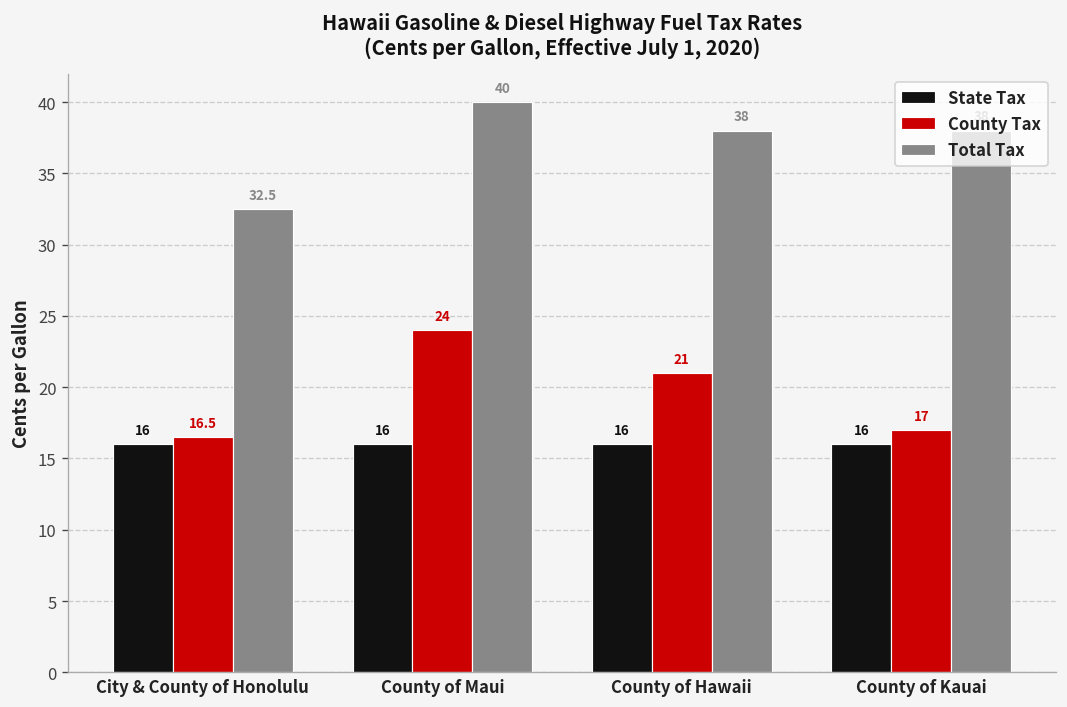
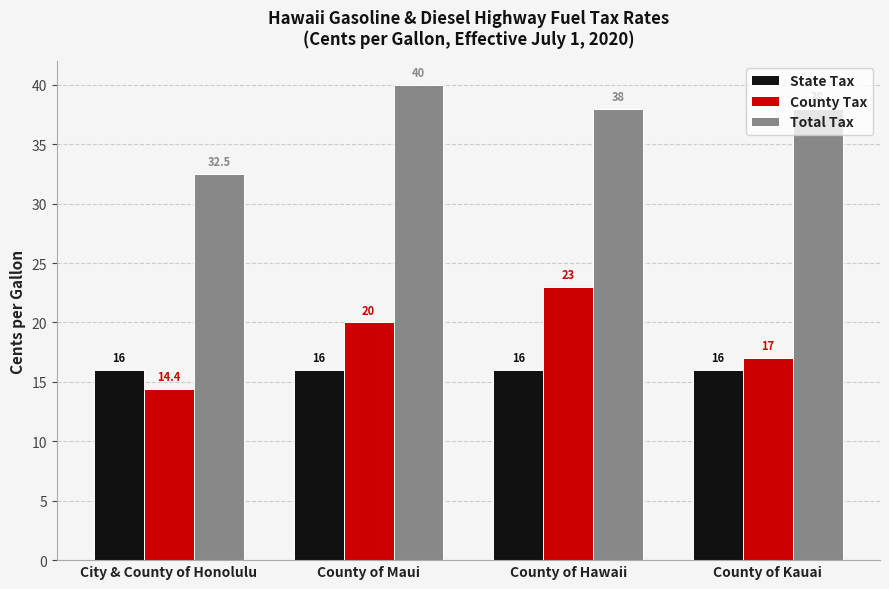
County Tax, City & County of Honolulu: 16.5 -> 14.4
County Tax, County of Maui: 24 -> 20
County Tax, County of Hawaii: 21 -> 23
